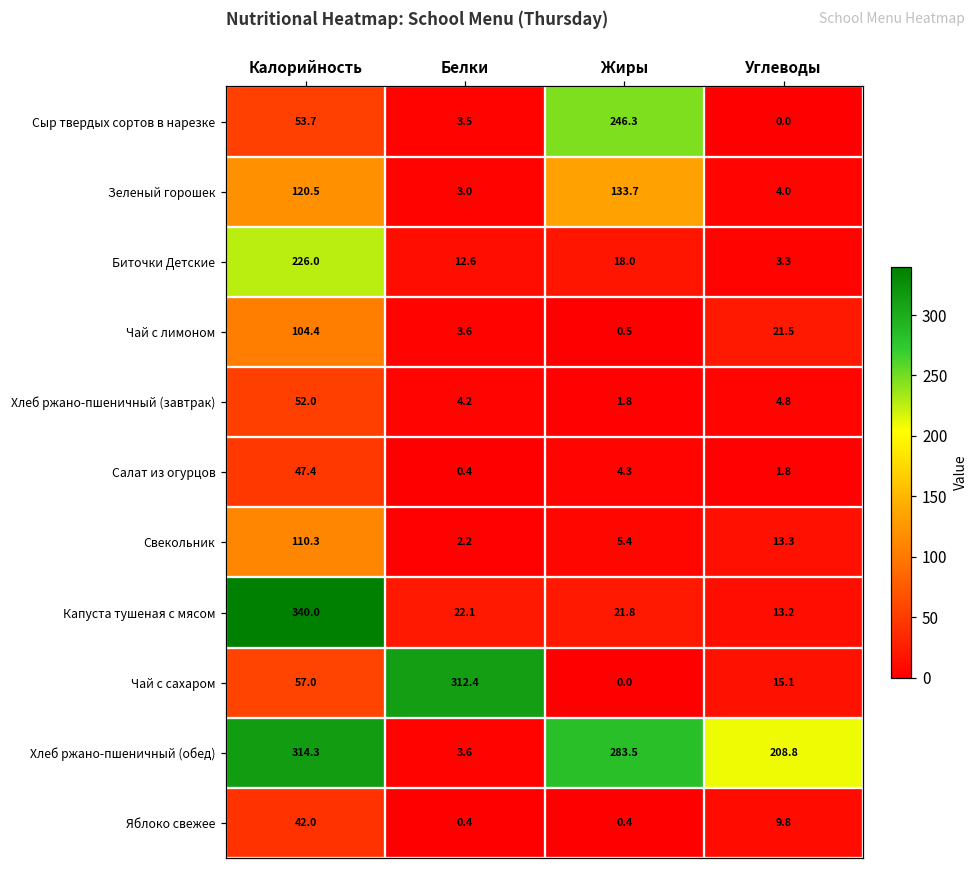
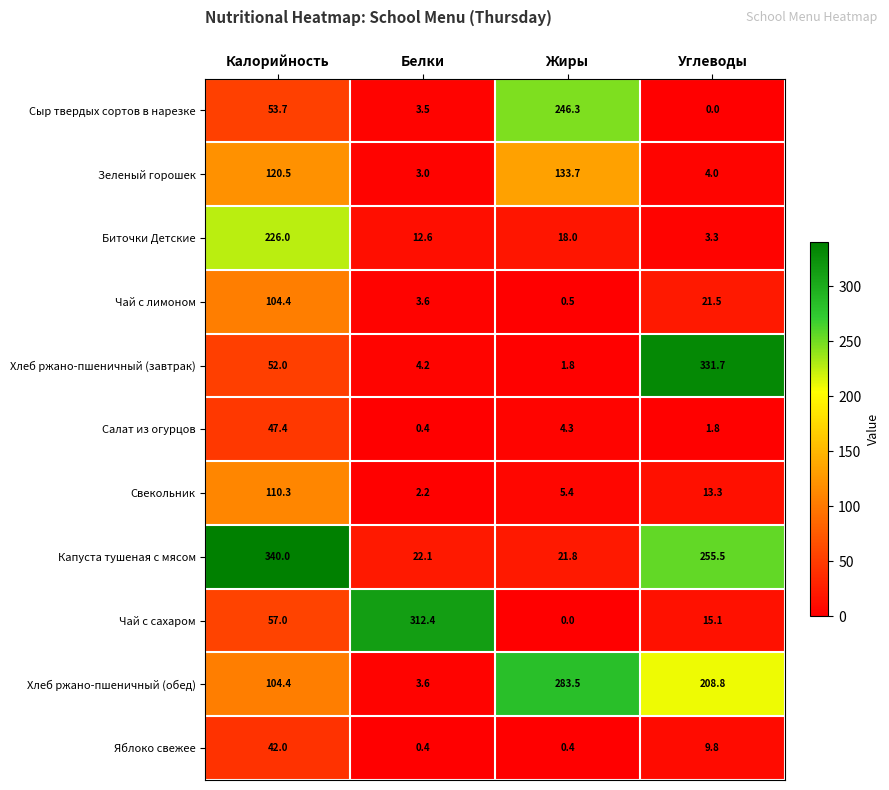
Хлеб ржано-пшеничный (завтрак), Углеводы: 4.8 -> 331.7
Капуста тушеная с мясом, Углеводы: 13.2 -> 255.5
Хлеб ржано-пшеничный (обед), Калорийность: 314.3 -> 104.4
